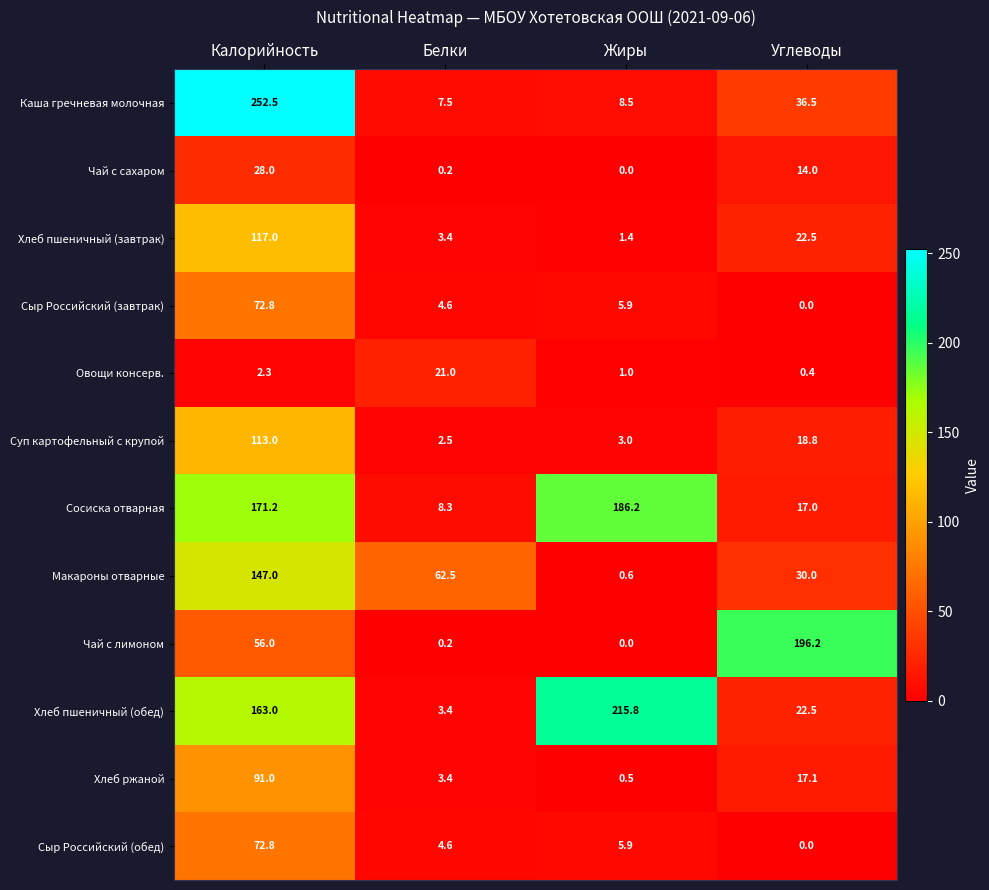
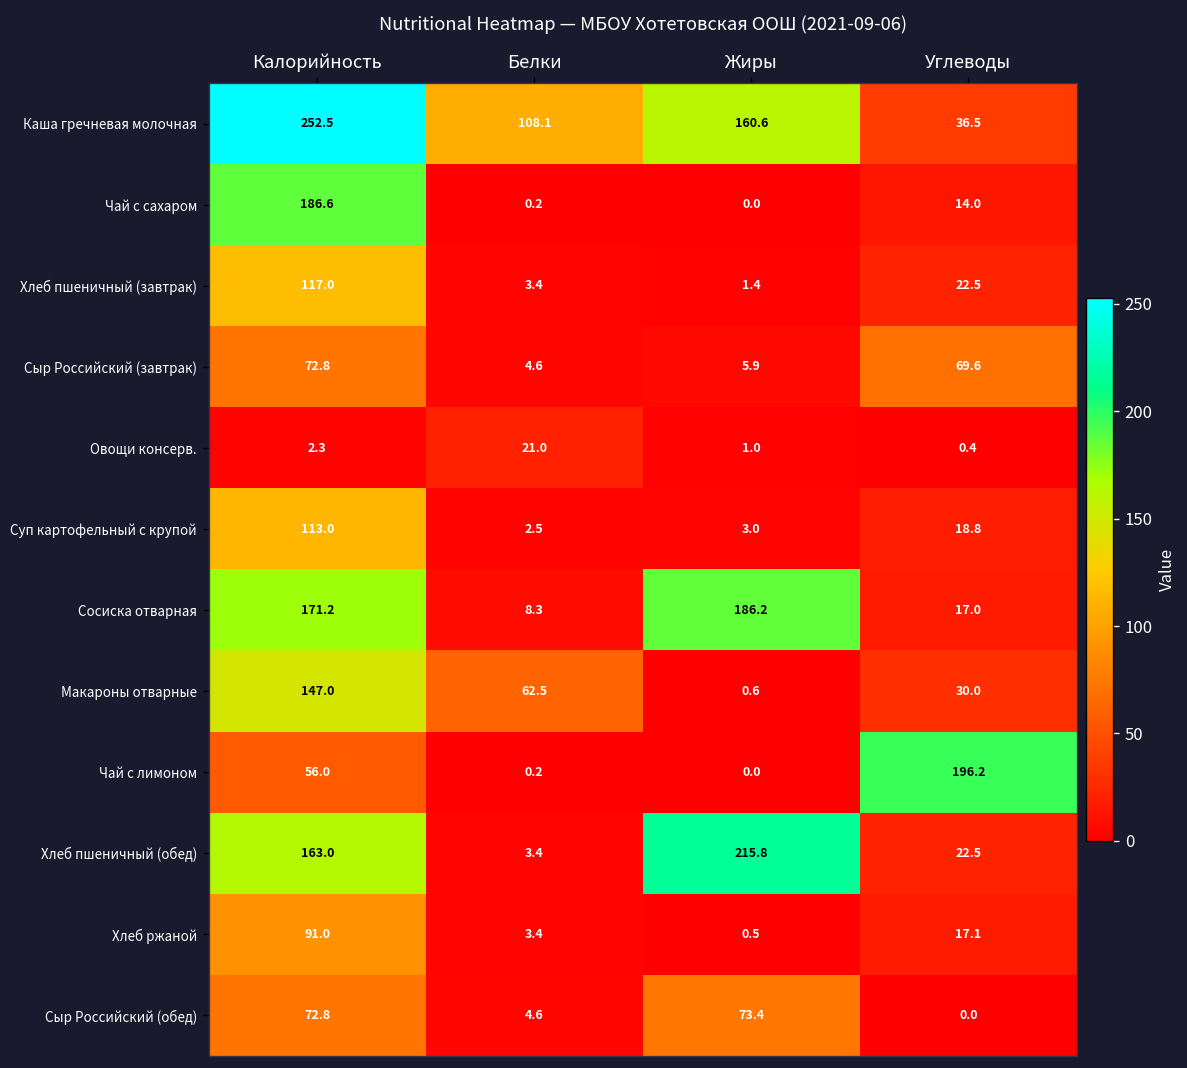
Каша гречневая молочная, Белки: 7.5 -> 108.1
Каша гречневая молочная, Жиры: 8.5 -> 160.6
Чай с сахаром, Калорийность: 28.0 -> 186.6
Сыр Российский (завтрак), Углеводы: 0.0 -> 69.6
Сыр Российский (обед), Жиры: 5.9 -> 73.4
